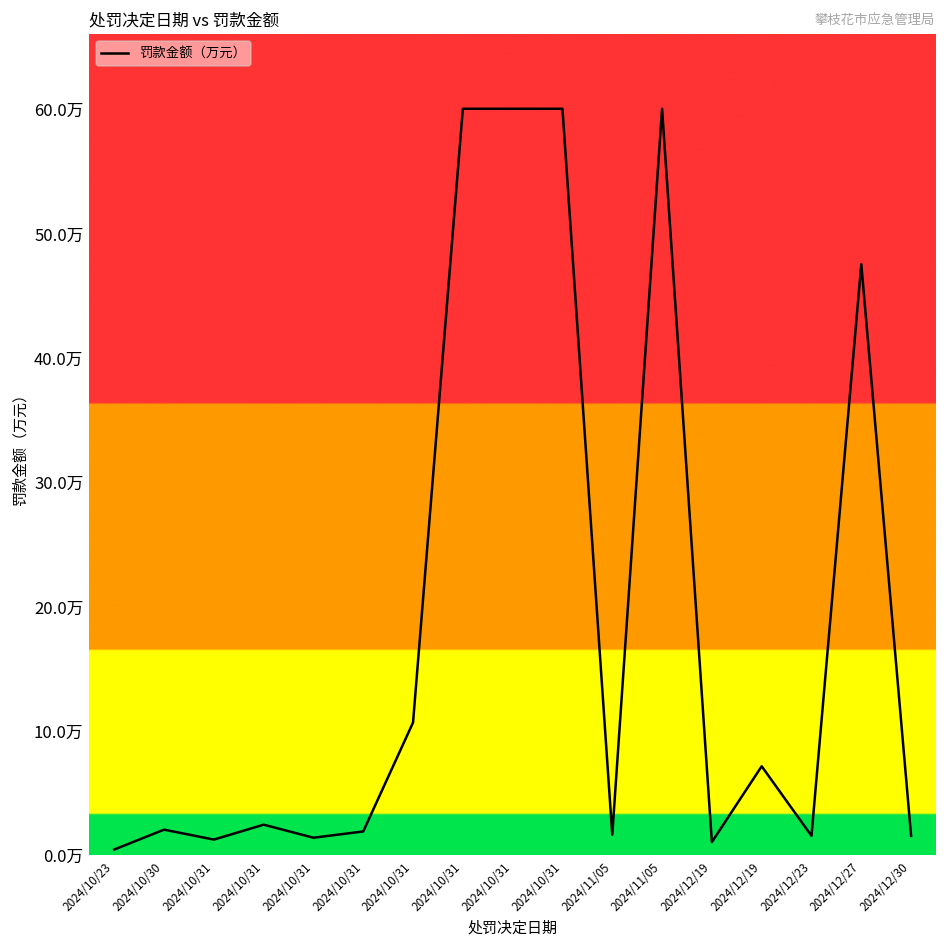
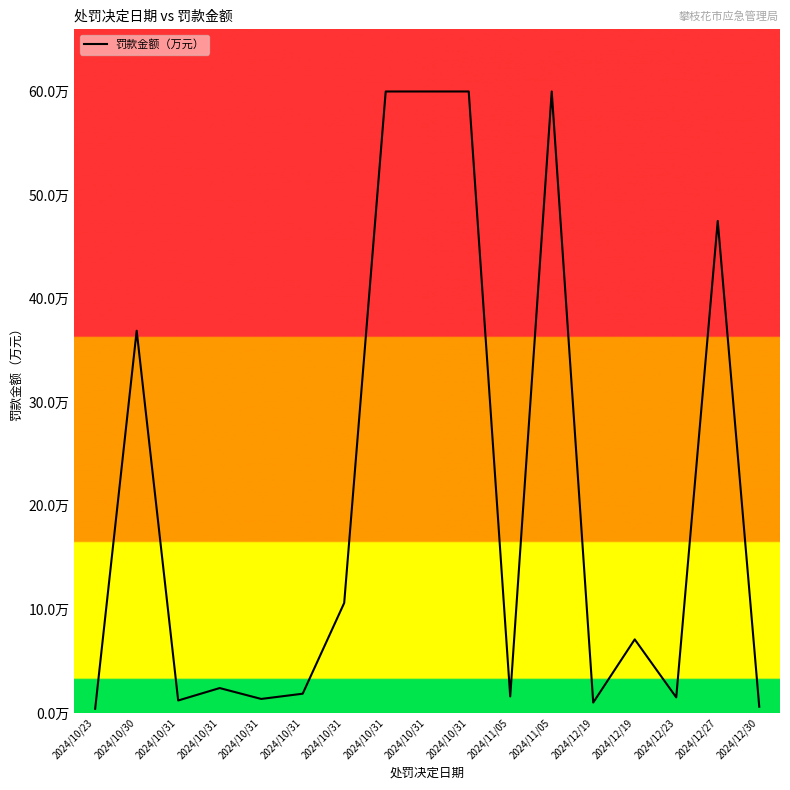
2024/10/30: 2.0万 -> 36.9万
2024/12/30: 1.5万 -> 0.6万
